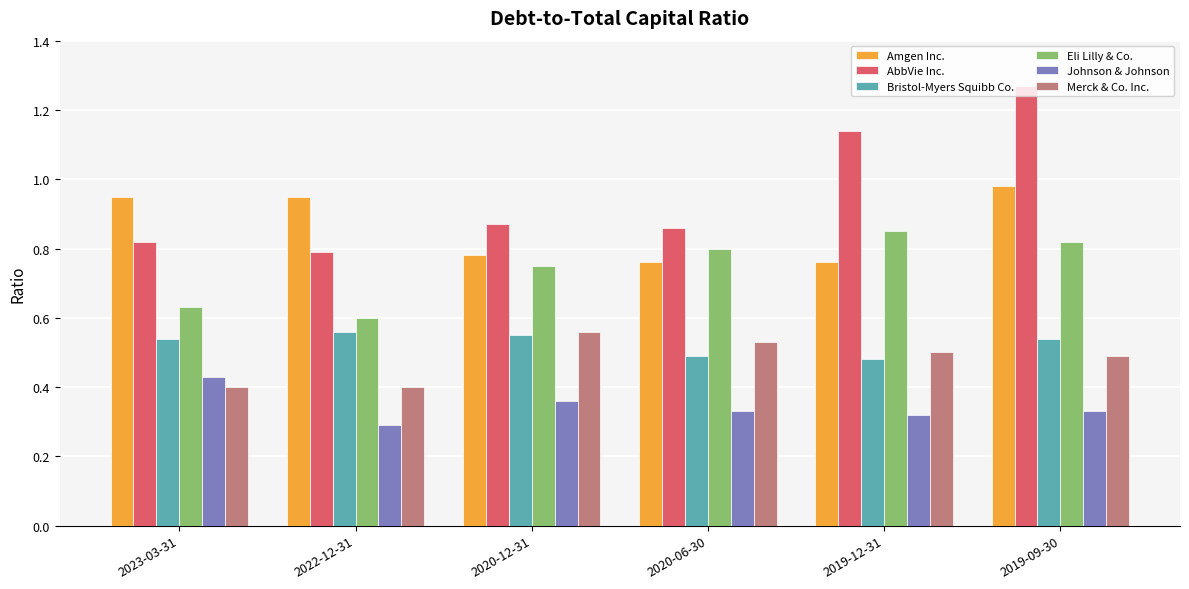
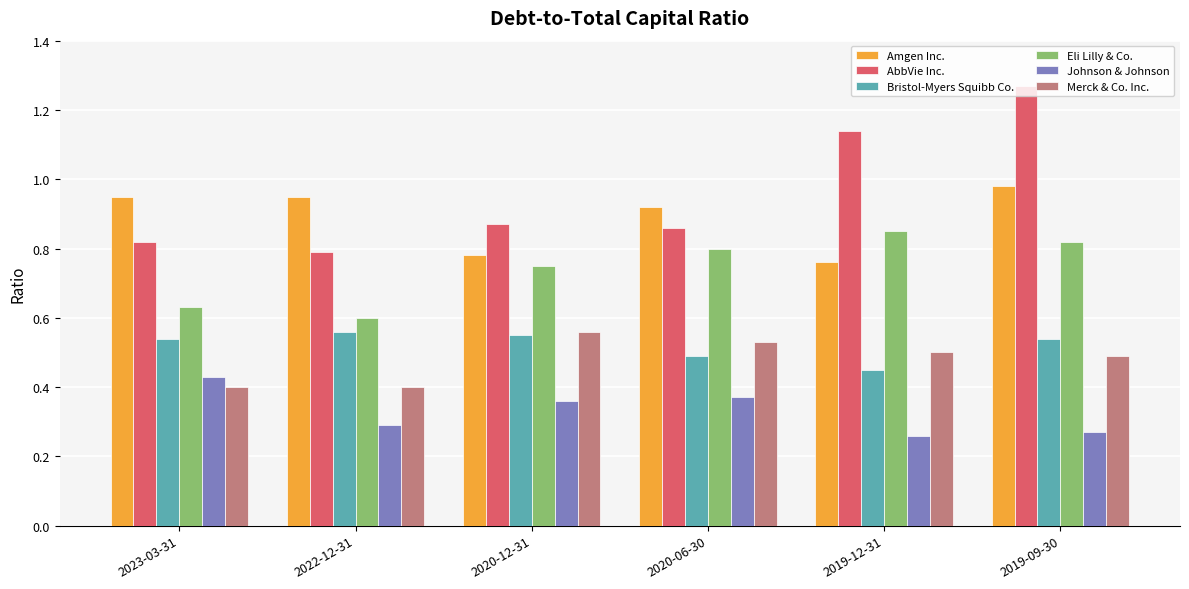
Amgen Inc., 2020-06-30: 0.76 -> 0.92
Johnson & Johnson, 2020-06-30: 0.33 -> 0.37
Bristol-Myers Squibb Co., 2019-12-31: 0.48 -> 0.45
Johnson & Johnson, 2019-12-31: 0.32 -> 0.26
Johnson & Johnson, 2019-09-30: 0.33 -> 0.27
